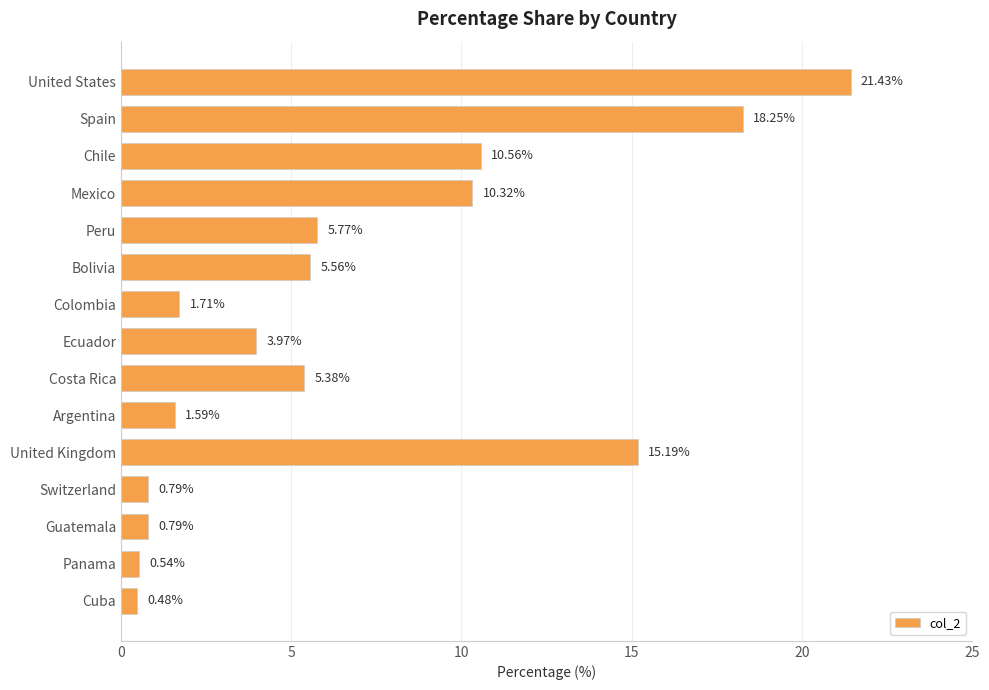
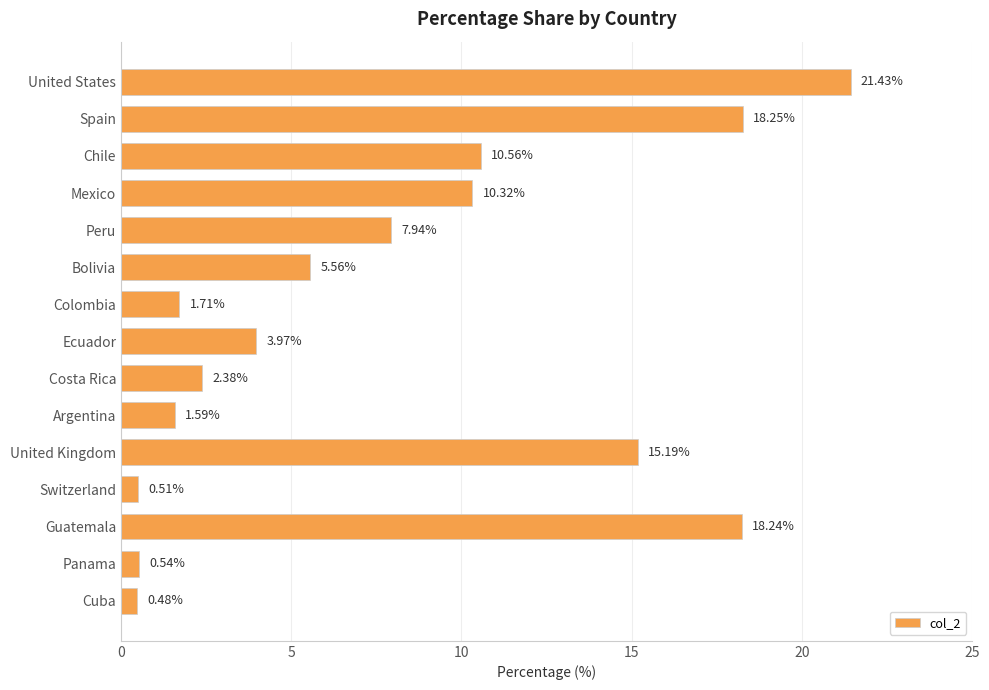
Peru: 5.77% -> 7.94%
Costa Rica: 5.38% -> 2.38%
Switzerland: 0.79% -> 0.51%
Guatemala: 0.79% -> 18.24%
